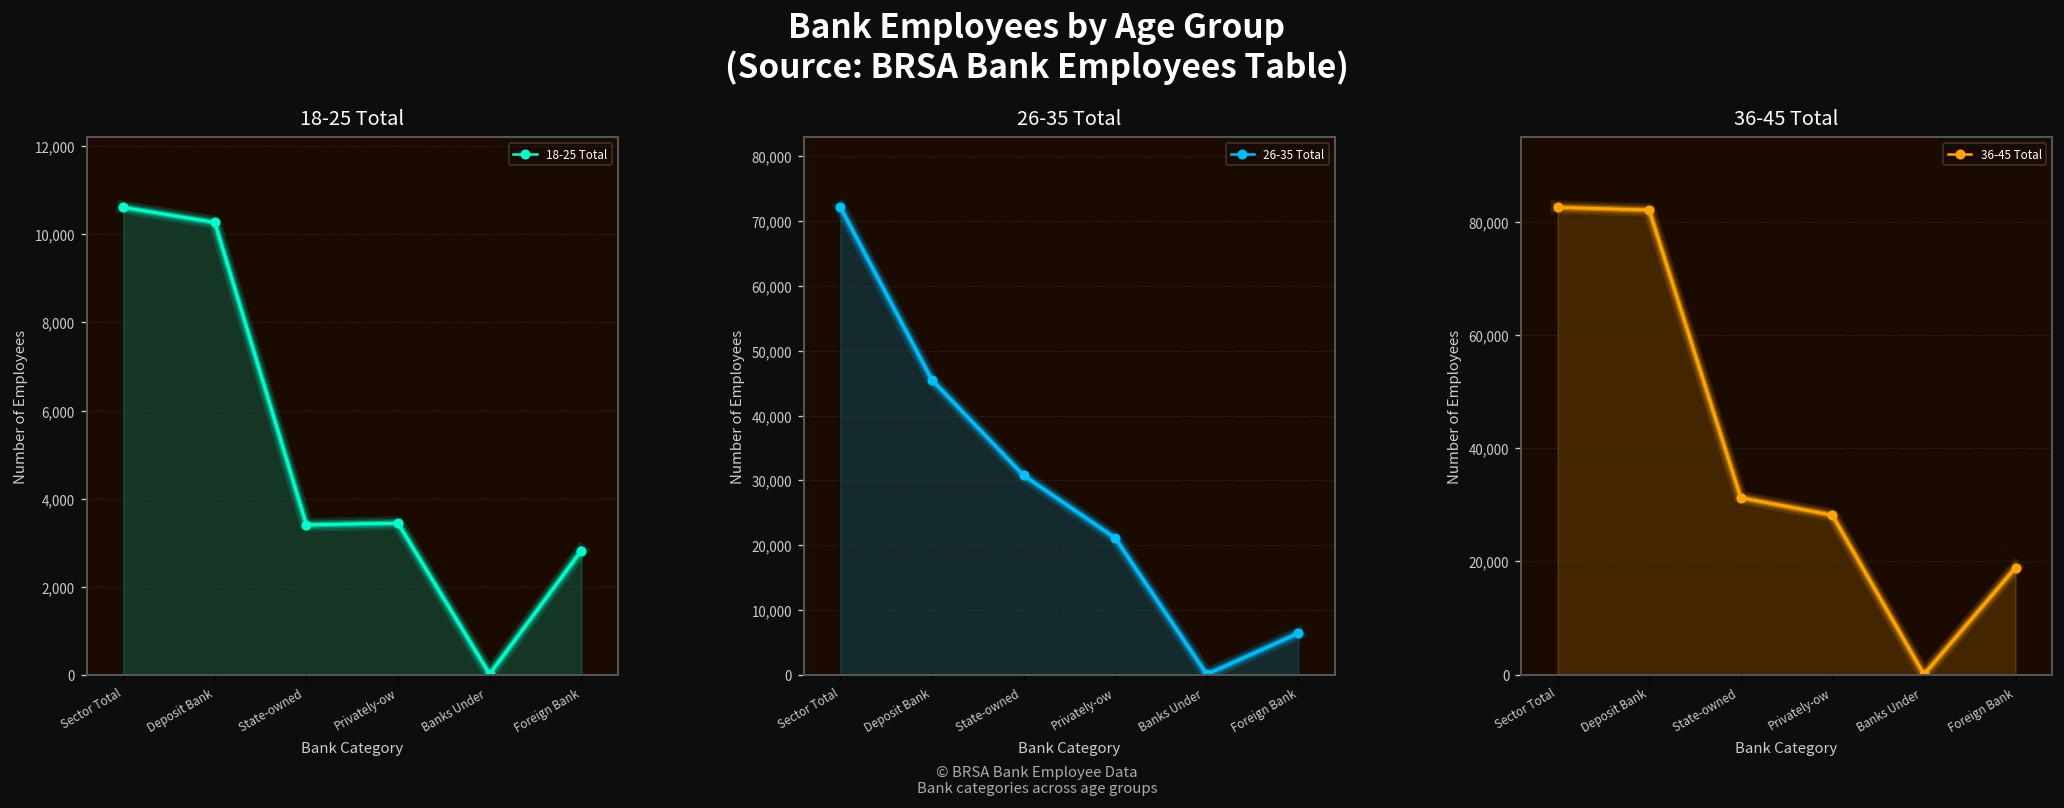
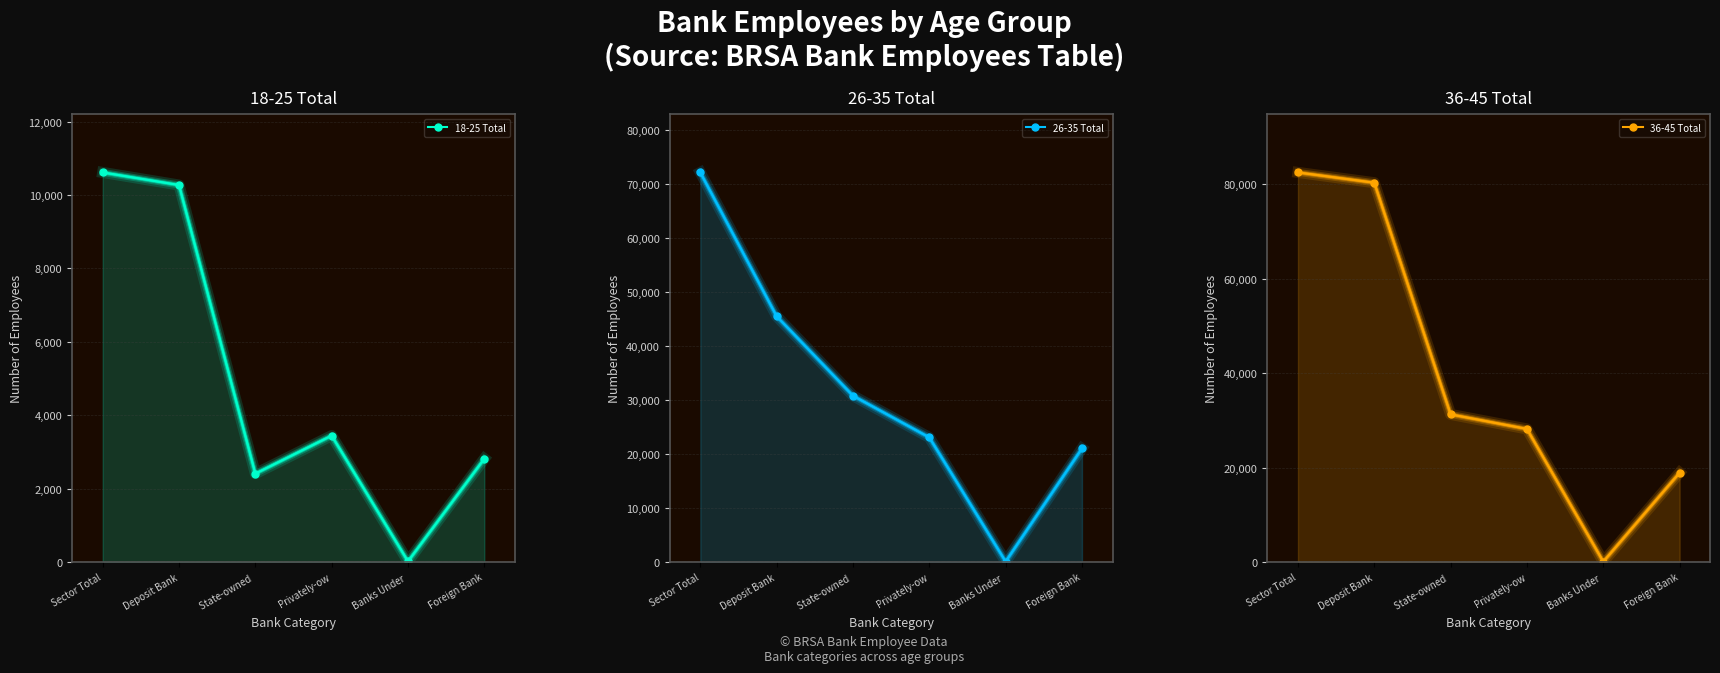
18-25 Total, State-owned: 3,400 -> 2,400
26-35 Total, Privately-ow: 21,000 -> 23,000
26-35 Total, Foreign Bank: 6,000 -> 21,000
36-45 Total, Deposit Bank: 82,000 -> 80,000
